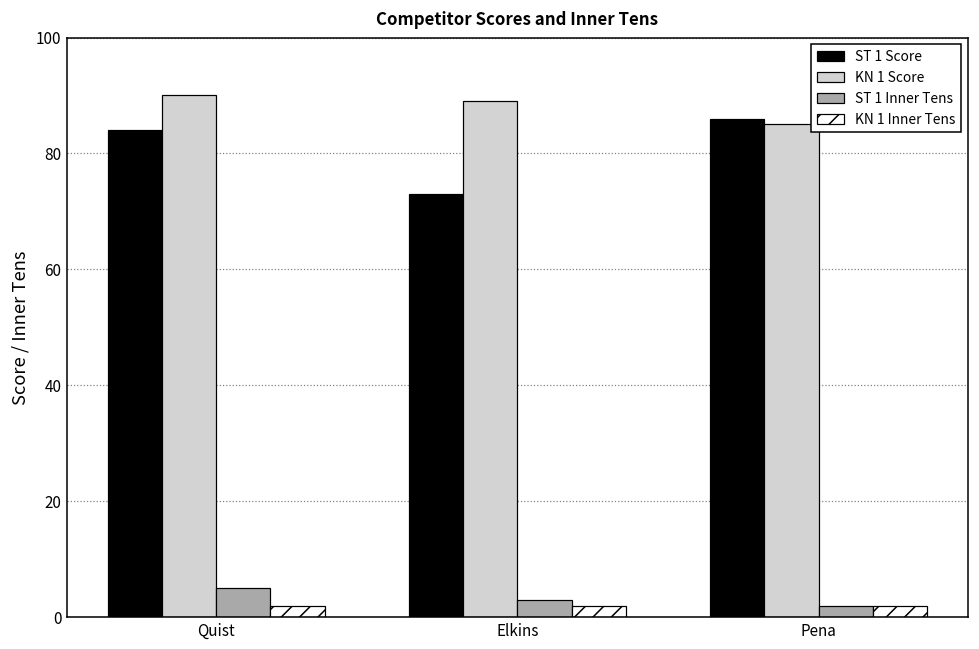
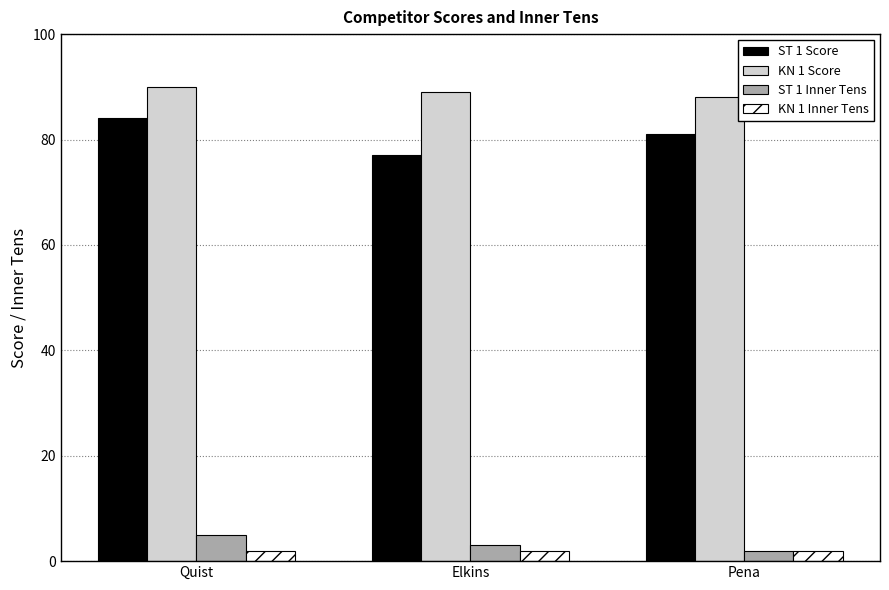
ST 1 Score, Elkins: 73 -> 77
ST 1 Score, Pena: 86 -> 81
KN 1 Score, Pena: 85 -> 88
